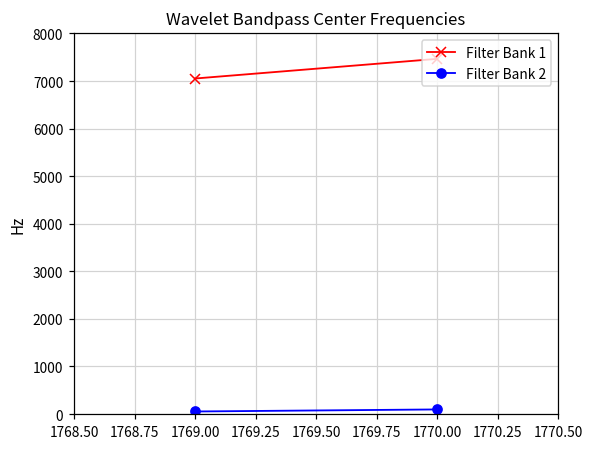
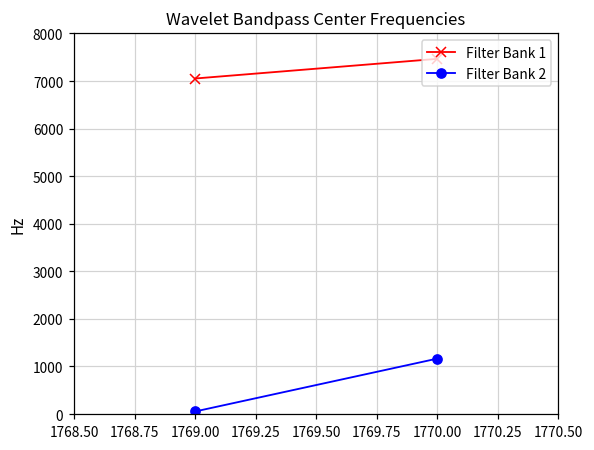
Filter Bank 2, 1770.00: 100 -> 1200
